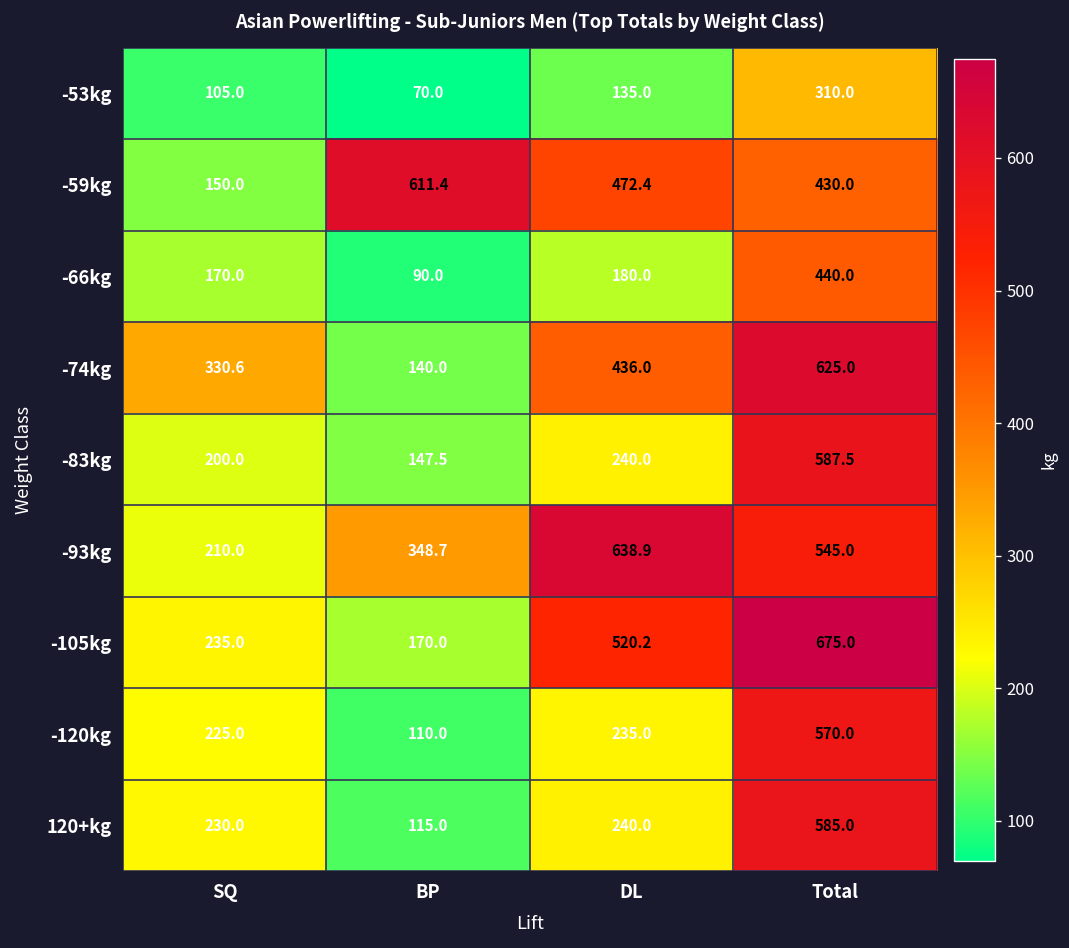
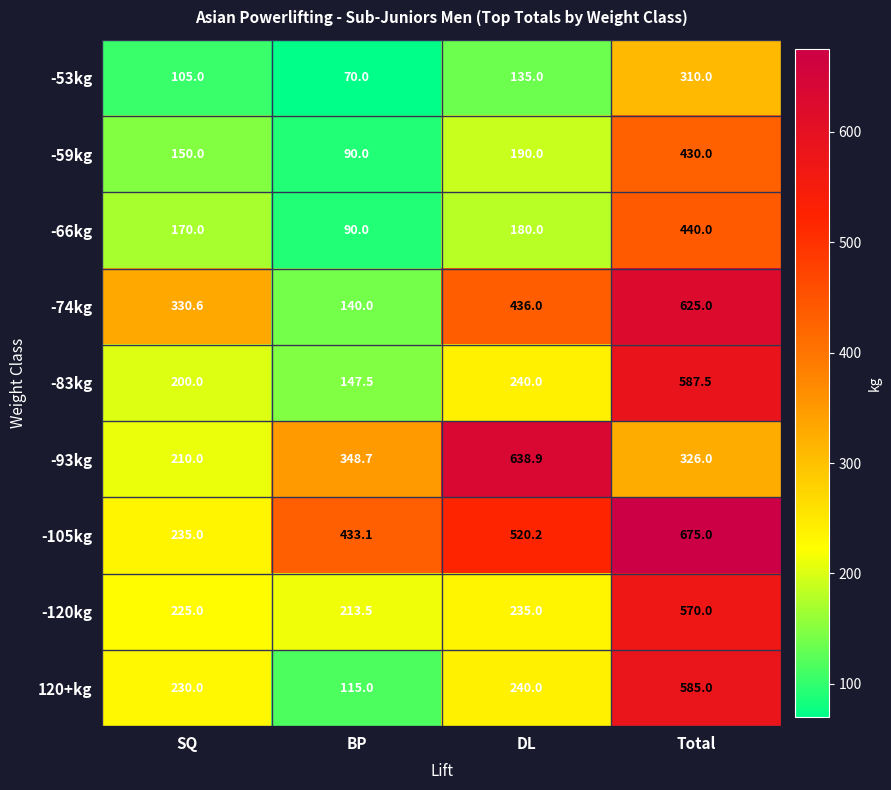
-59kg, BP: 611.4 -> 90.0
-59kg, DL: 472.4 -> 190.0
-93kg, Total: 545.0 -> 326.0
-105kg, BP: 170.0 -> 433.1
-120kg, BP: 110.0 -> 213.5
